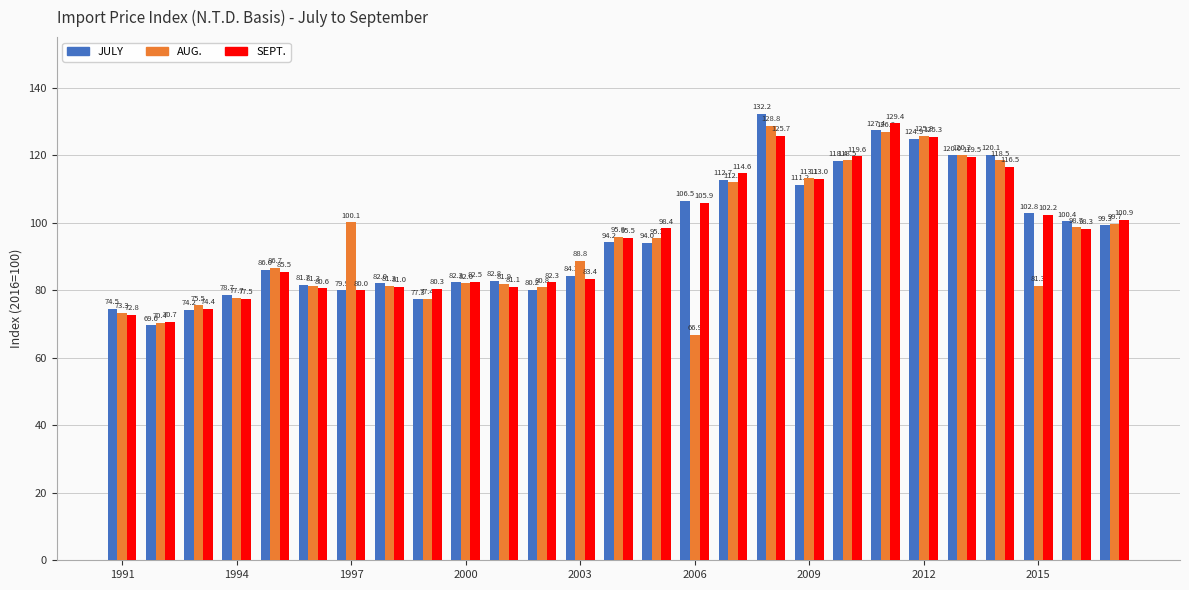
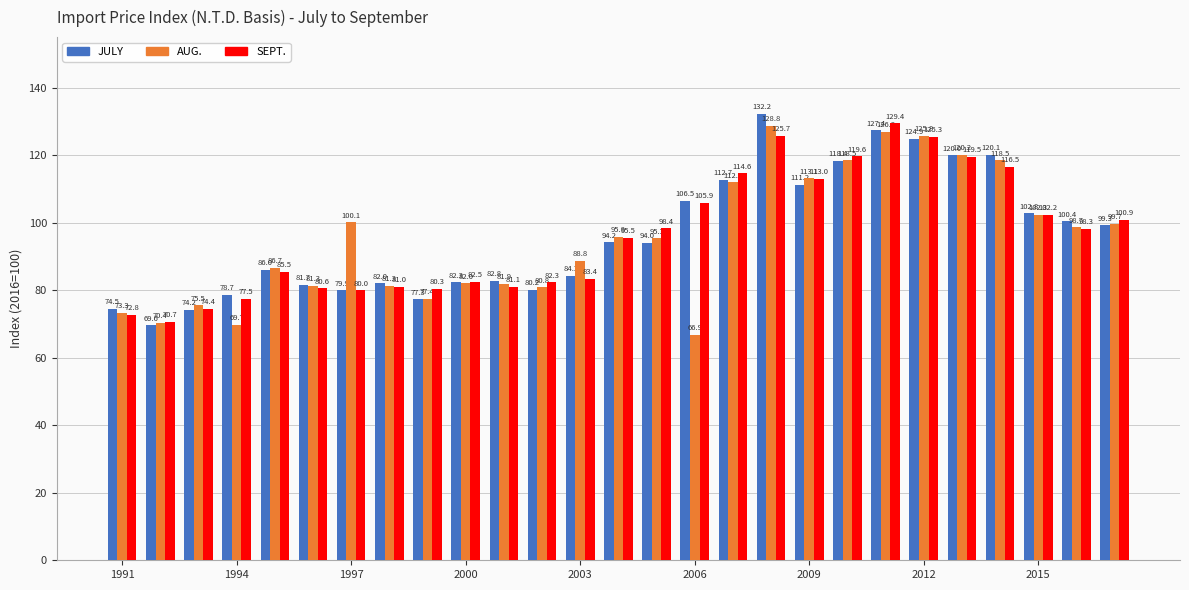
AUG., 1994: 77.7 -> 69.7
AUG., 2015: 81.3 -> 102.3
